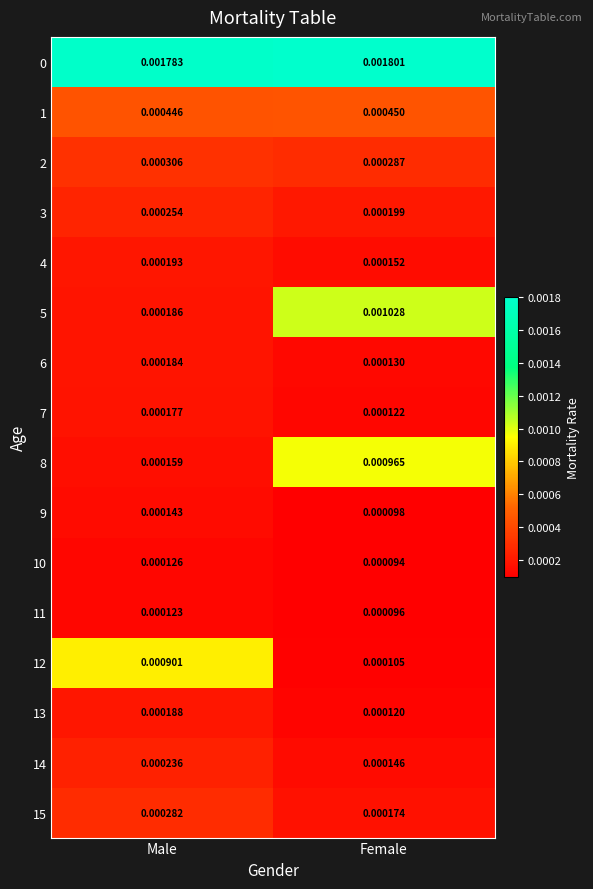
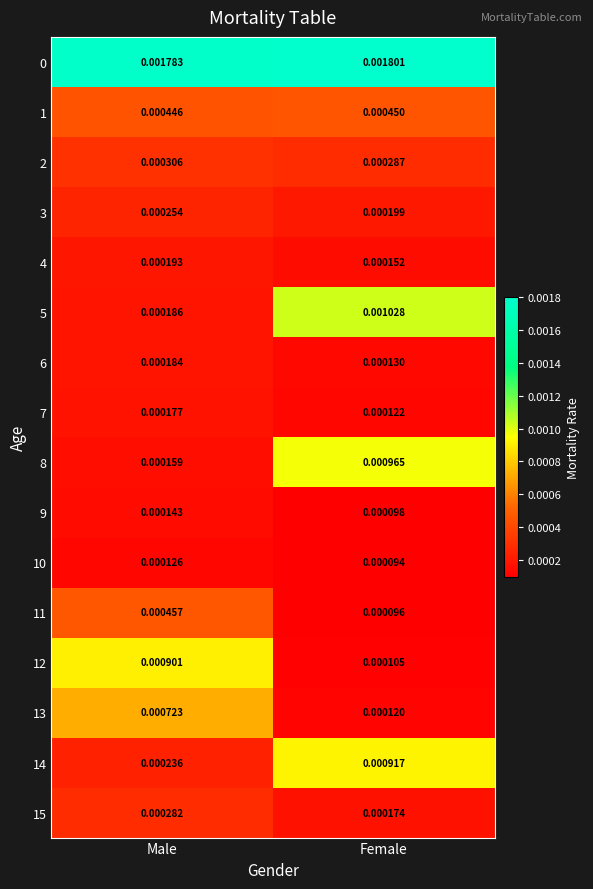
11, Male: 0.000123 -> 0.000457
13, Male: 0.000188 -> 0.000723
14, Female: 0.000146 -> 0.000917
